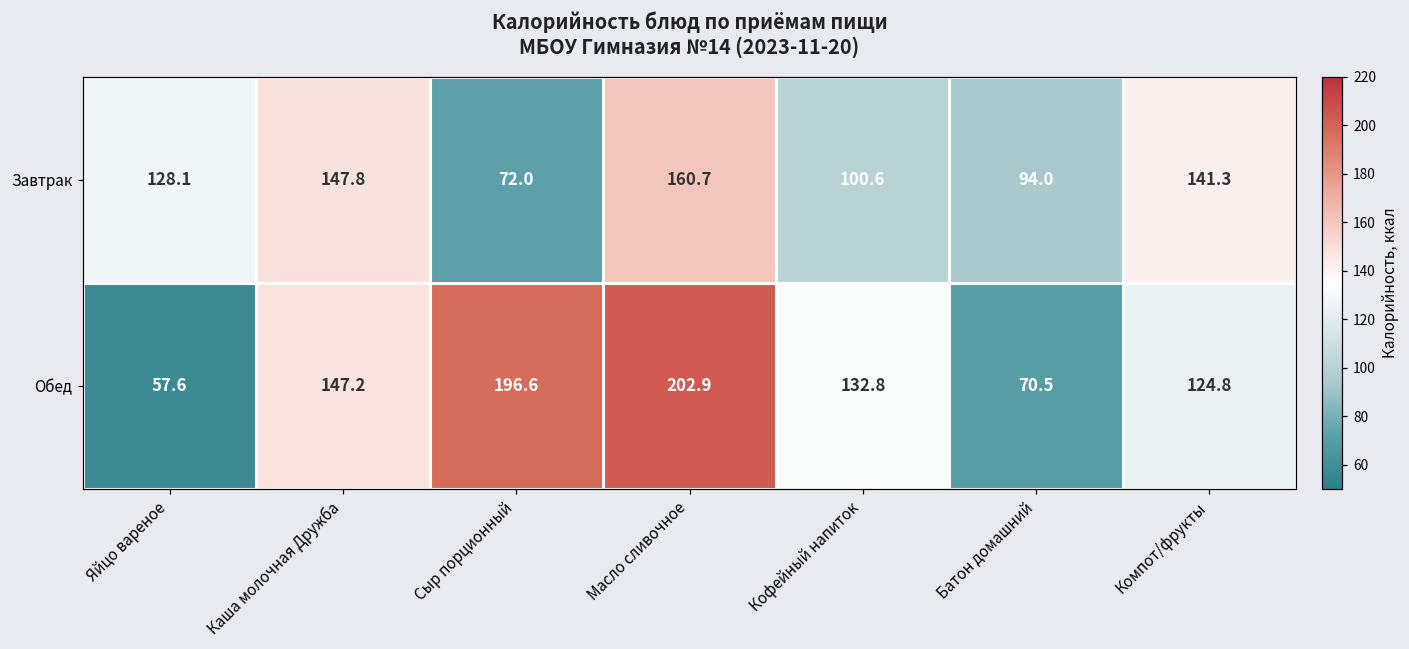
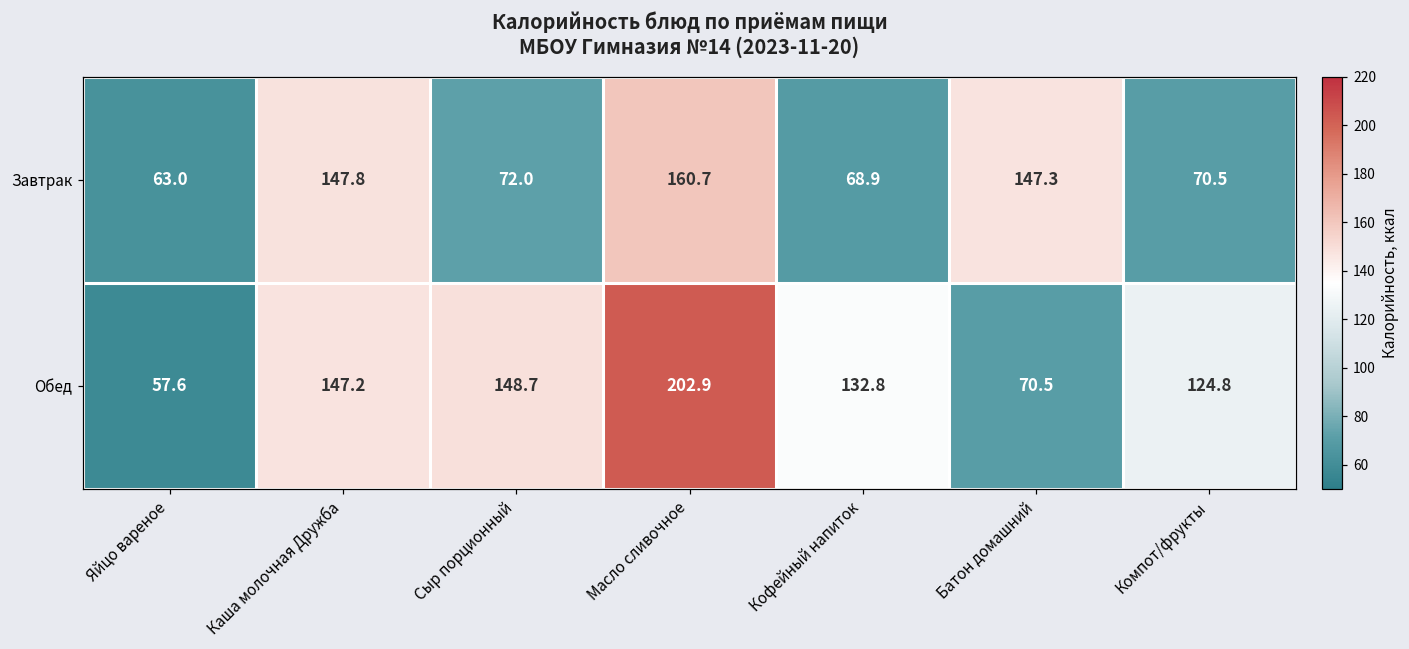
Завтрак, Яйцо вареное: 128.1 -> 63.0
Завтрак, Кофейный напиток: 100.6 -> 68.9
Завтрак, Батон домашний: 94.0 -> 147.3
Завтрак, Компот/фрукты: 141.3 -> 70.5
Обед, Сыр порционный: 196.6 -> 148.7
